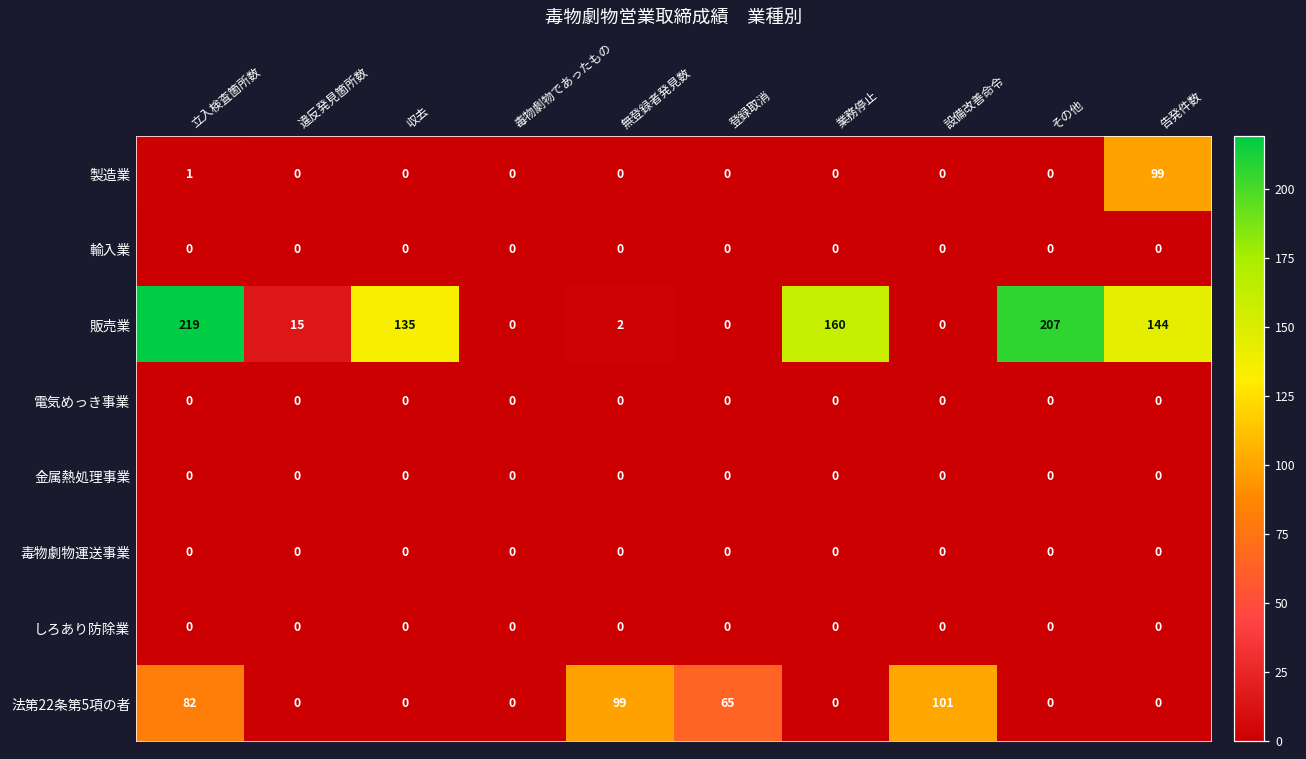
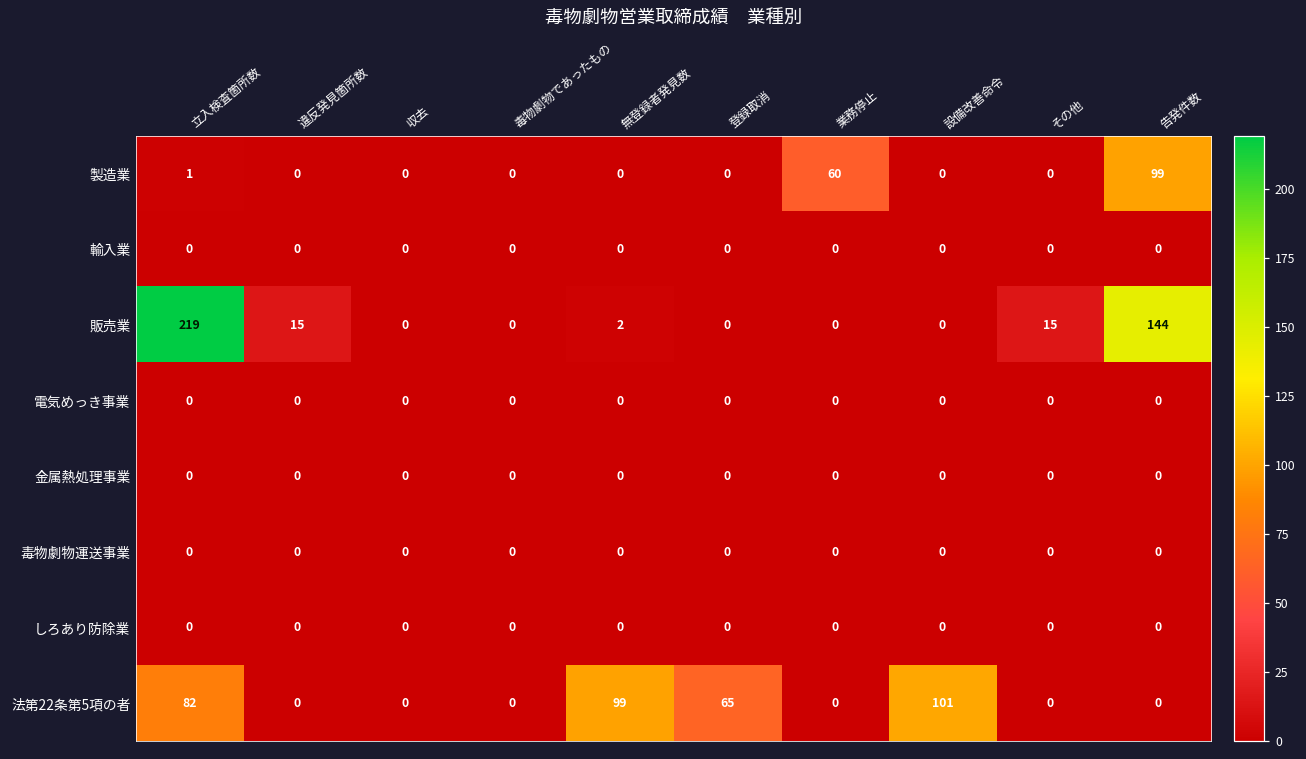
製造業, 業務停止: 0 -> 60
販売業, 収去: 135 -> 0
販売業, 業務停止: 160 -> 0
販売業, その他: 207 -> 15
